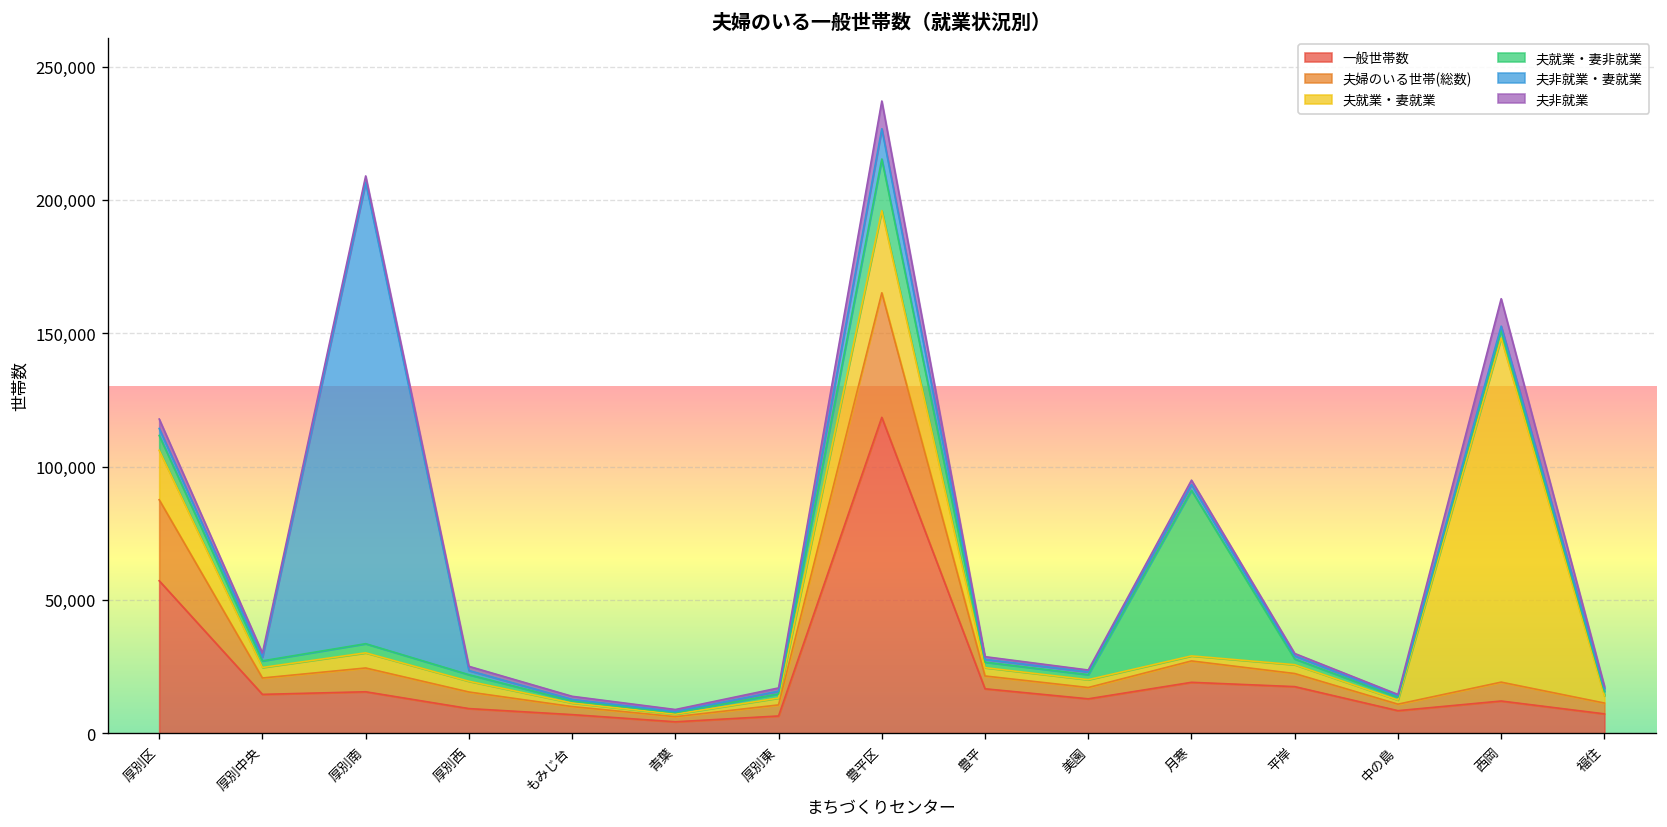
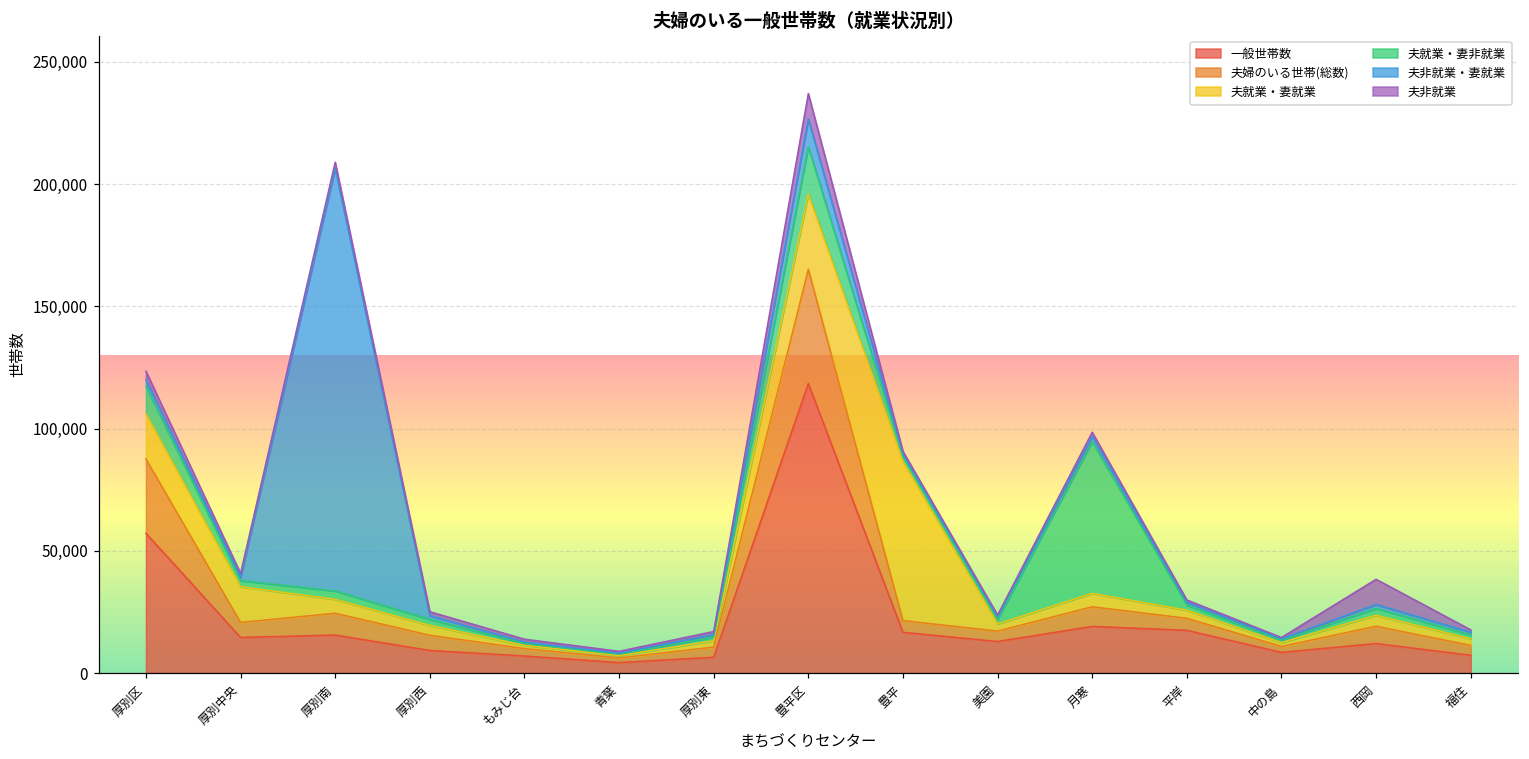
夫就業・妻非就業, 厚別区: 6,000 -> 11,000
夫就業・妻就業, 厚別中央: 4,000 -> 15,000
夫就業・妻就業, 豊平: 3,000 -> 65,000
夫就業・妻就業, 月寒: 2,000 -> 6,000
夫就業・妻就業, 西岡: 129,000 -> 4,000
